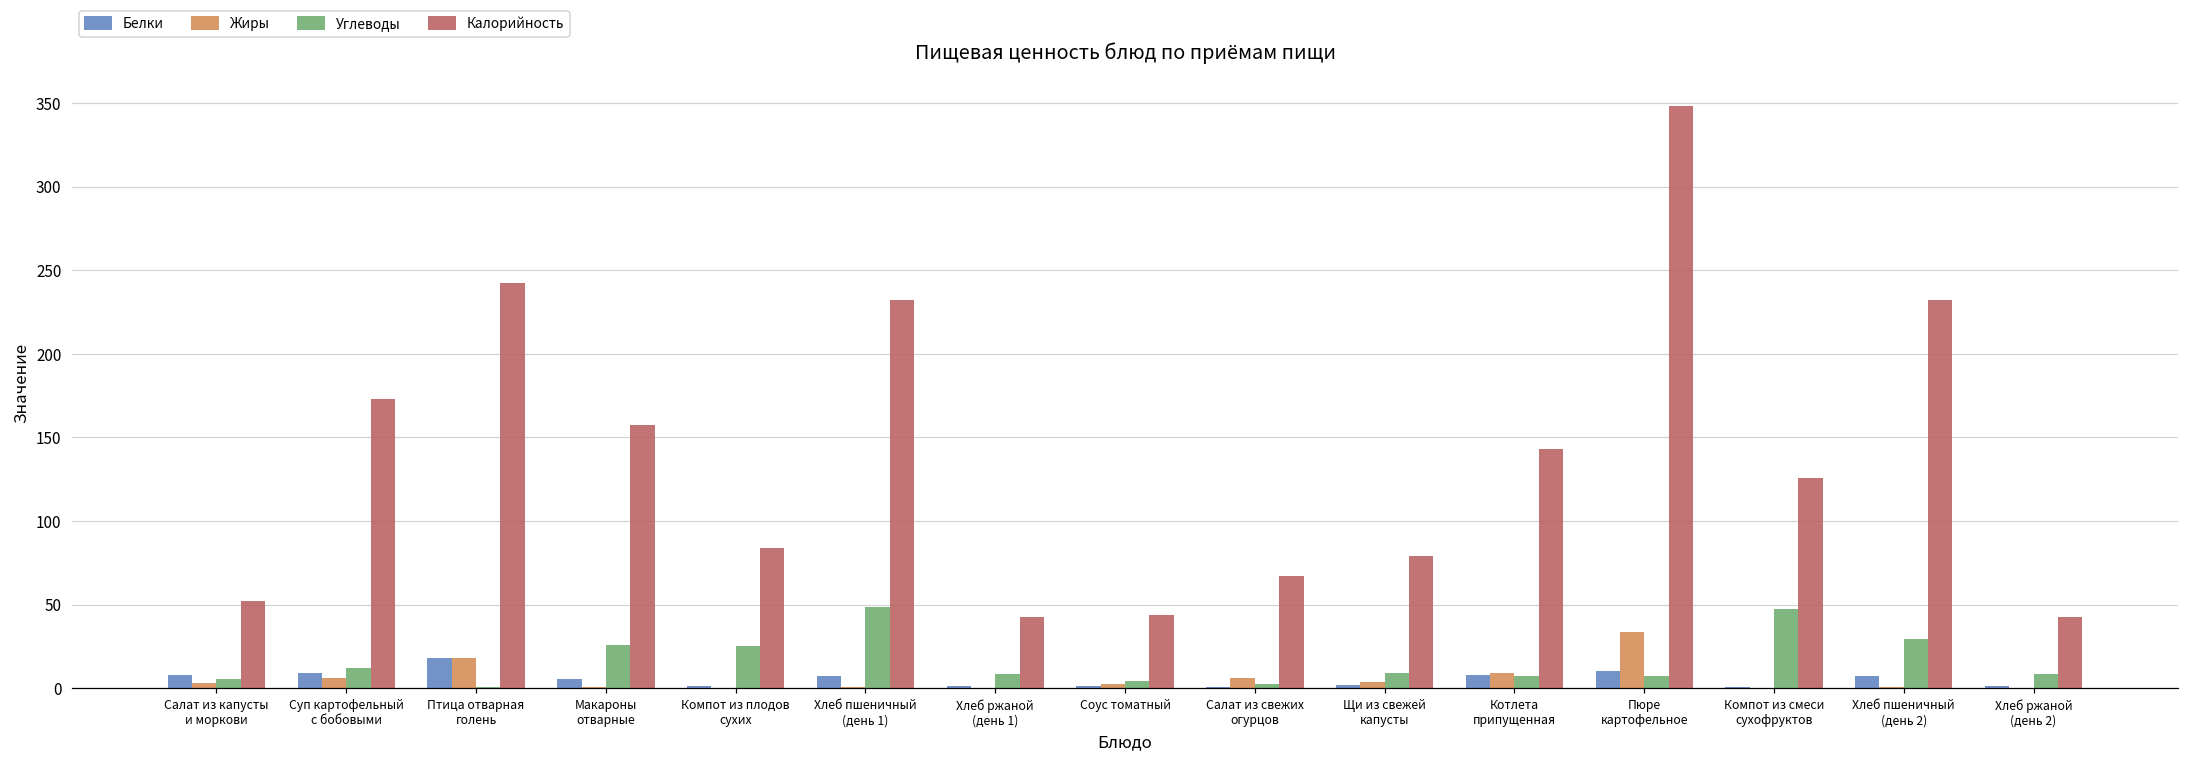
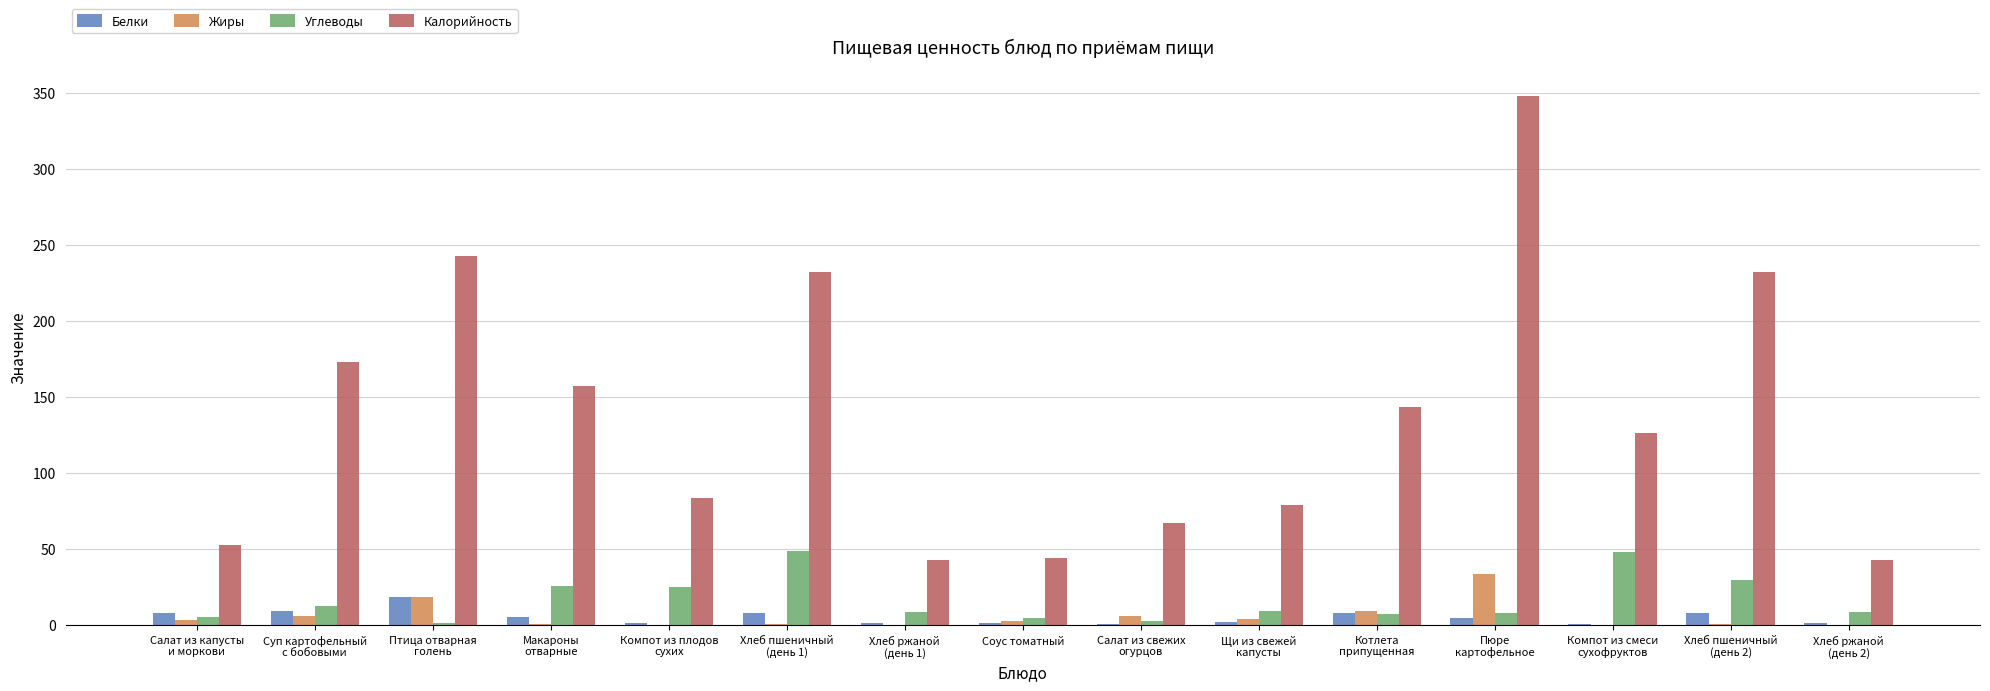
Белки, Пюре картофельное: 10 -> 5
